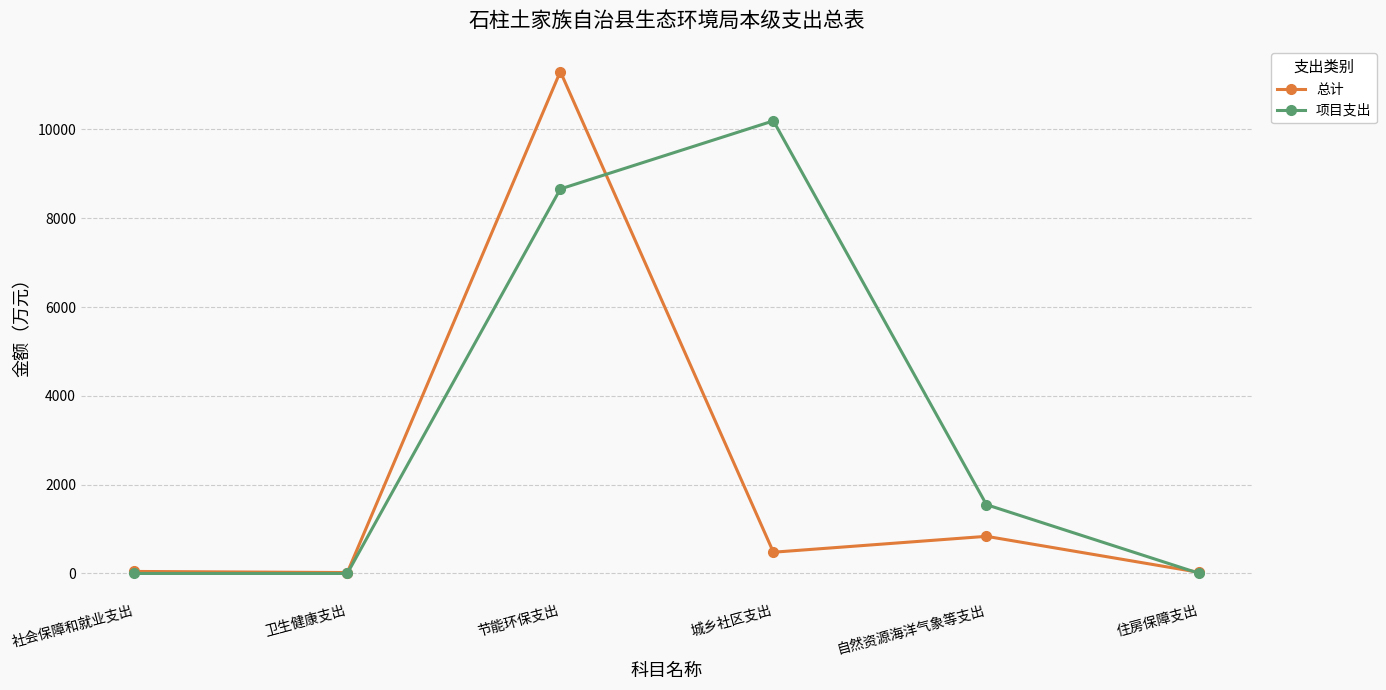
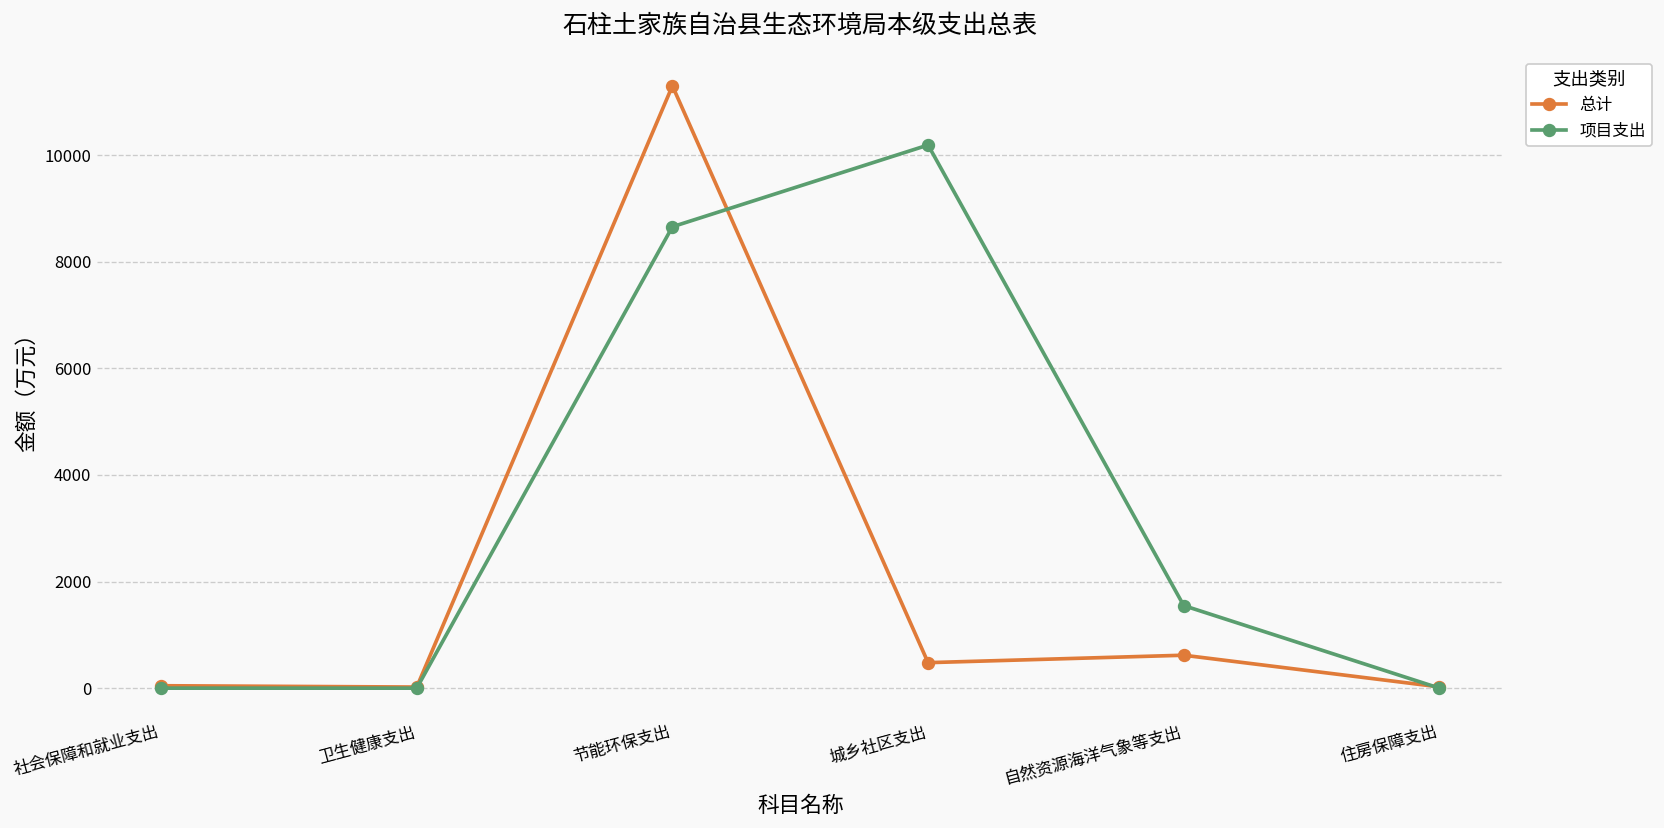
总计, 自然资源海洋气象等支出: 800 -> 600
